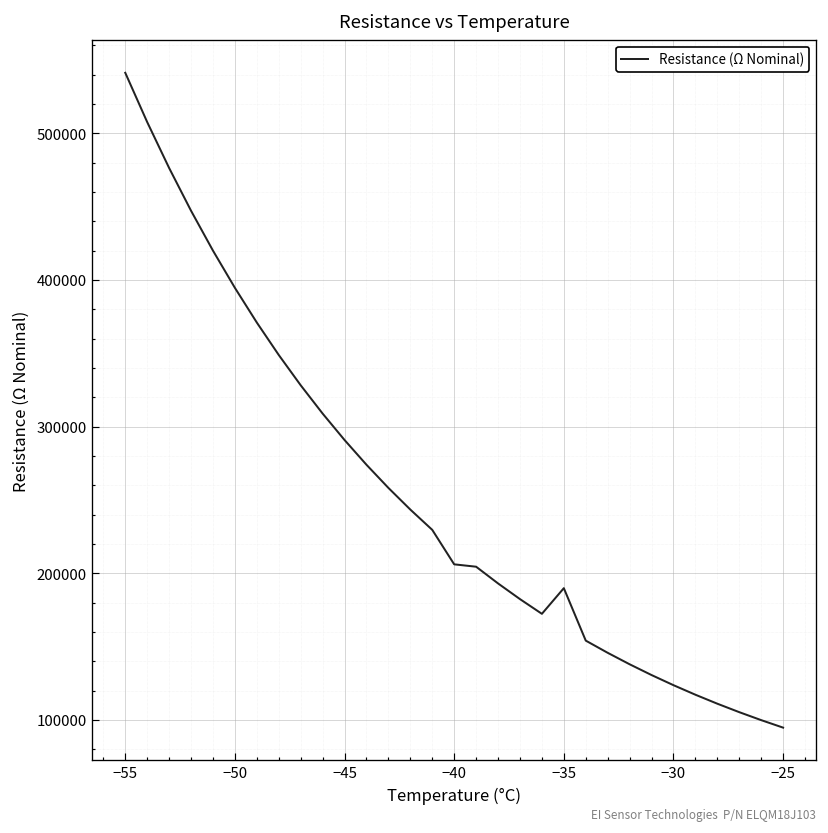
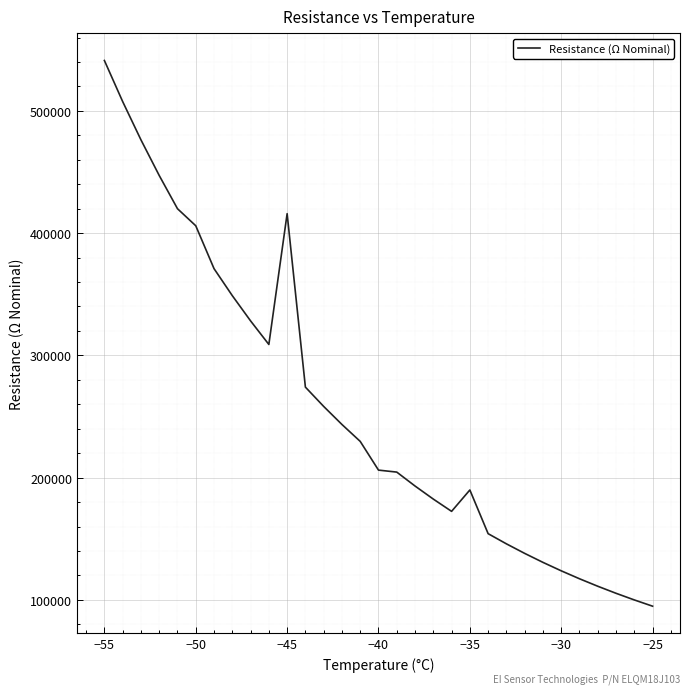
−50: 395000 -> 406000
−45: 291000 -> 416000
